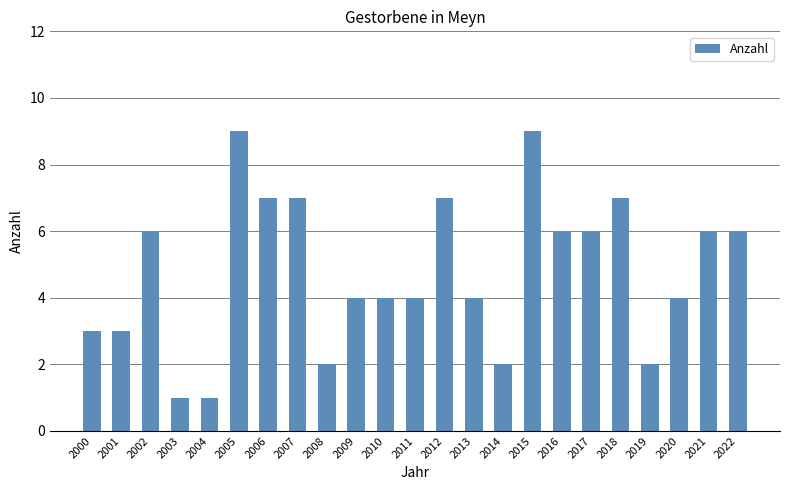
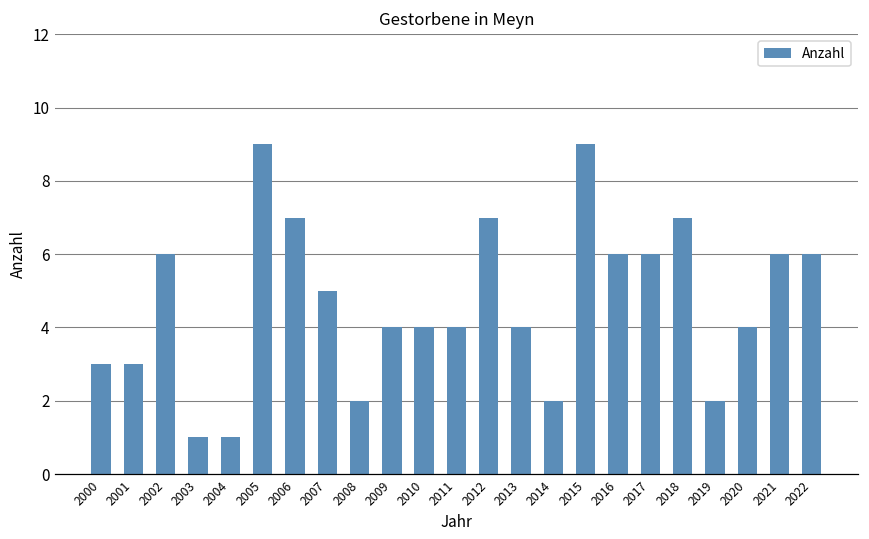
2007: 7 -> 5
